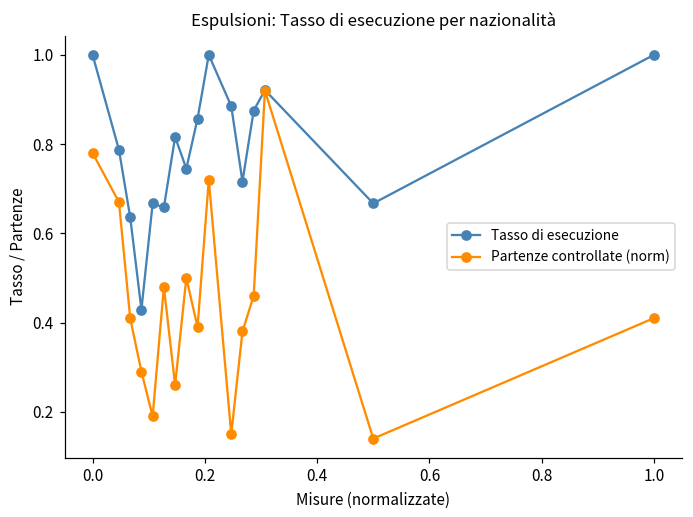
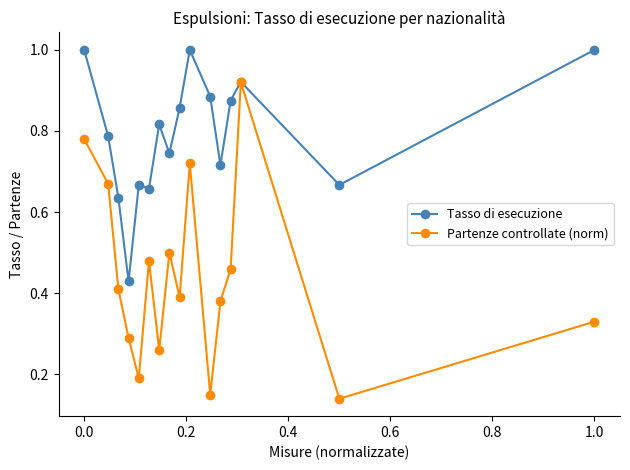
Partenze controllate (norm), 1.0: 0.41 -> 0.33
